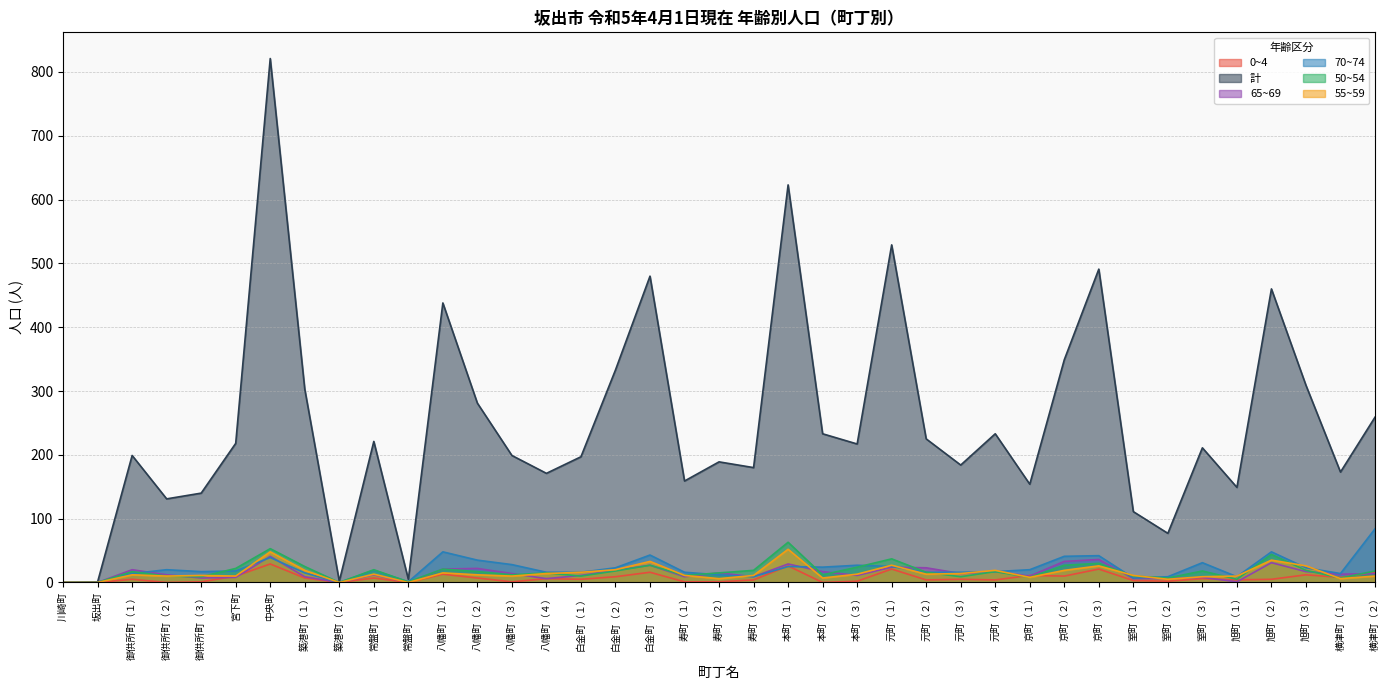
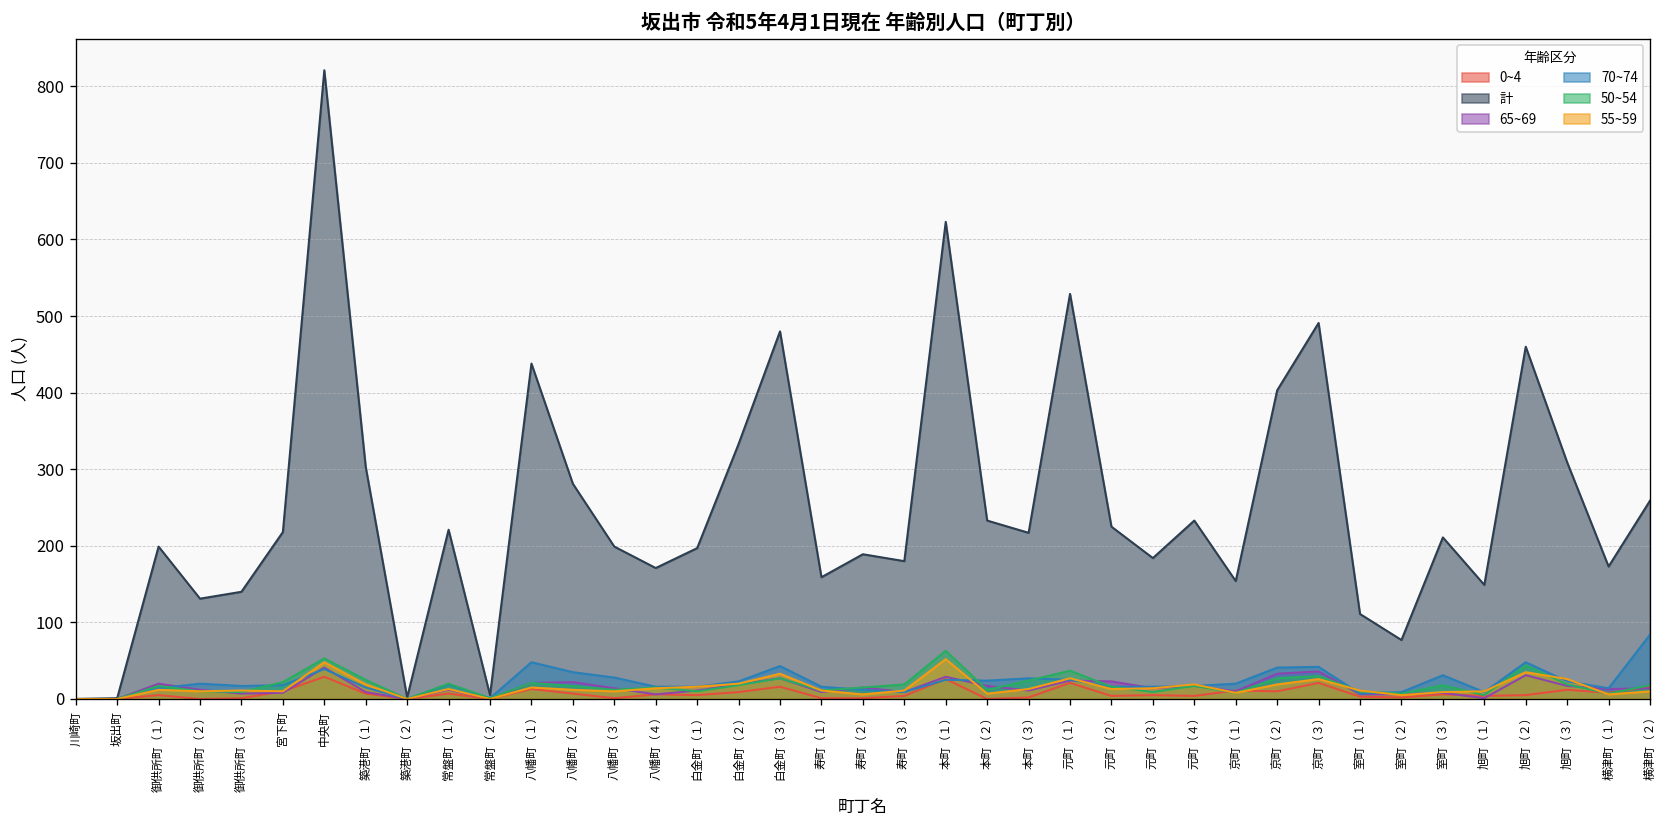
計, 京町（２）: 350 -> 400
